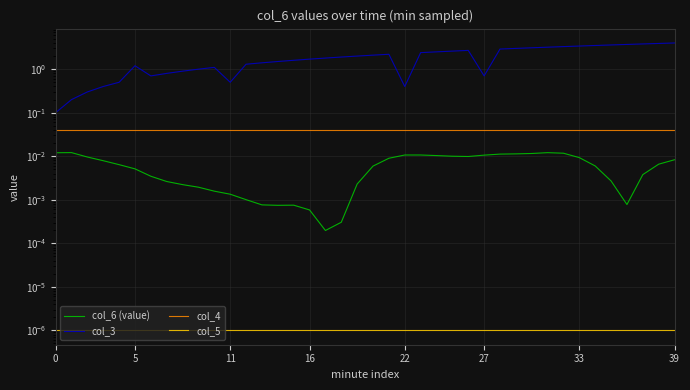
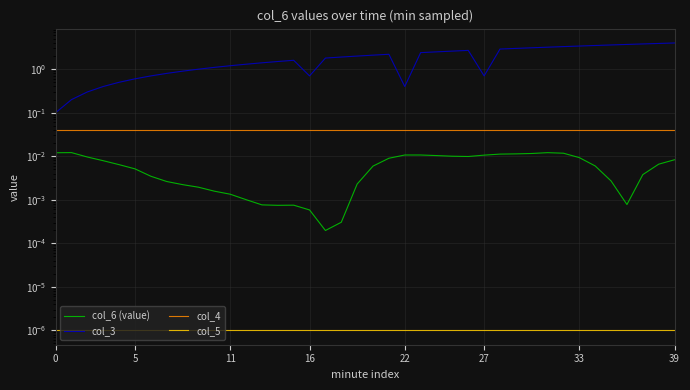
col_3, 5: 1.2 -> 0.6
col_3, 11: 0.5 -> 1.2
col_3, 16: 1.7 -> 0.7
